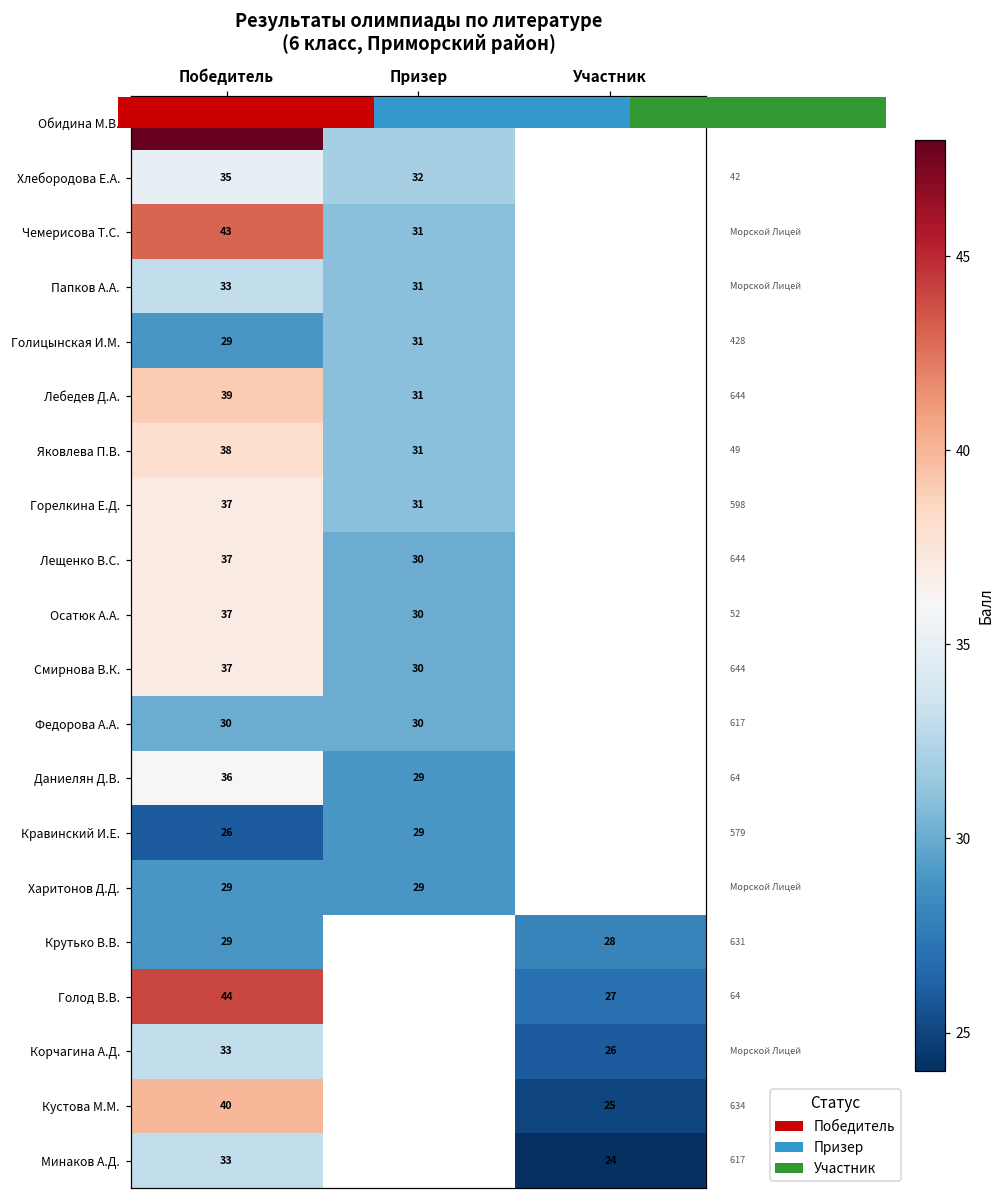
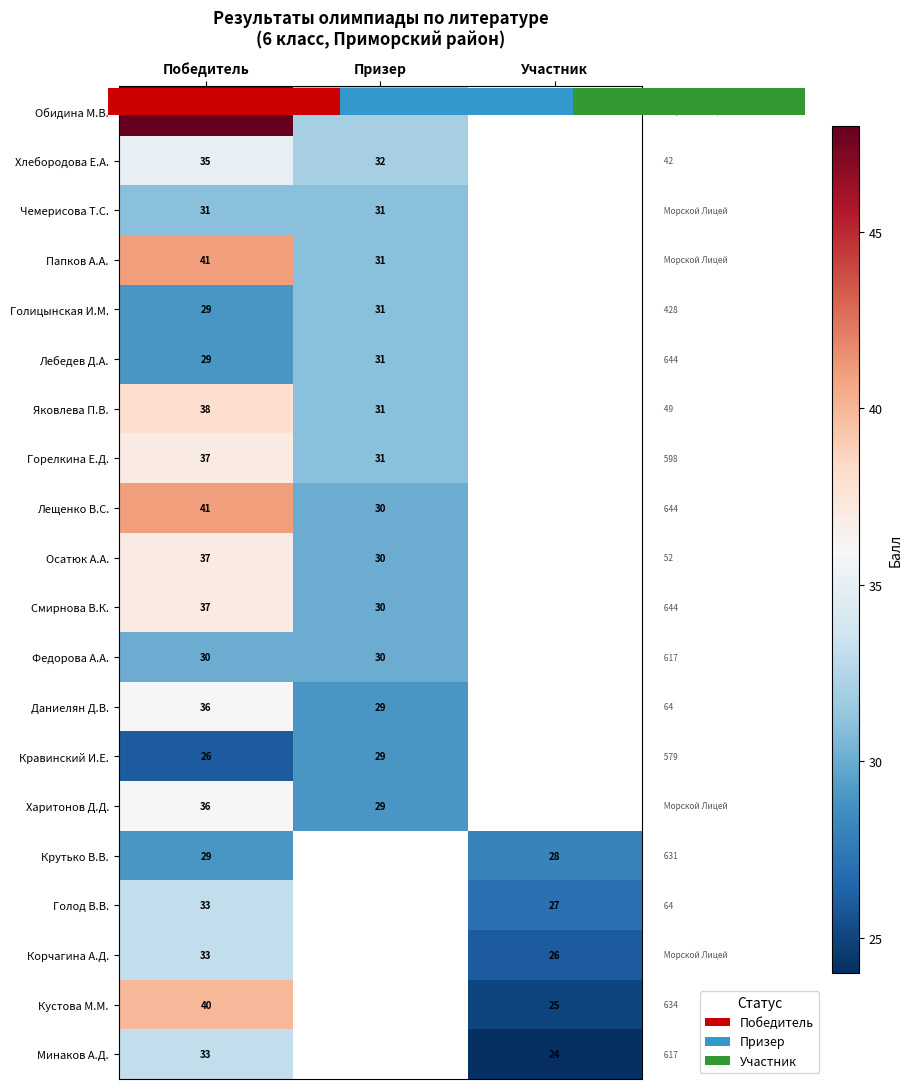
Результаты олимпиады по литературе (6 класс, Приморский район), Чемерисова Т.С., Победитель: 43 -> 31
Результаты олимпиады по литературе (6 класс, Приморский район), Папков А.А., Победитель: 33 -> 41
Результаты олимпиады по литературе (6 класс, Приморский район), Лебедев Д.А., Победитель: 39 -> 29
Результаты олимпиады по литературе (6 класс, Приморский район), Лещенко В.С., Победитель: 37 -> 41
Результаты олимпиады по литературе (6 класс, Приморский район), Харитонов Д.Д., Победитель: 29 -> 36
Результаты олимпиады по литературе (6 класс, Приморский район), Голод В.В., Победитель: 44 -> 33
